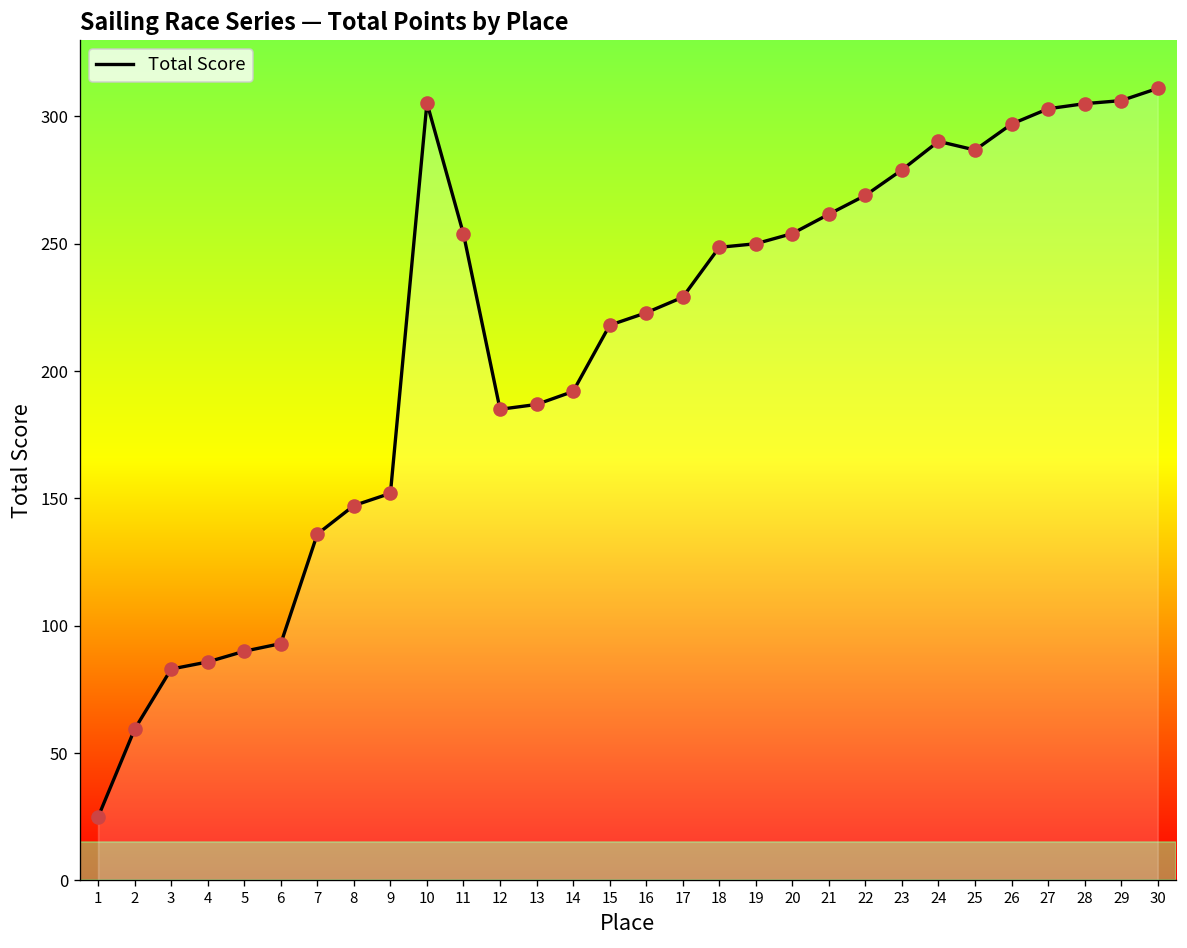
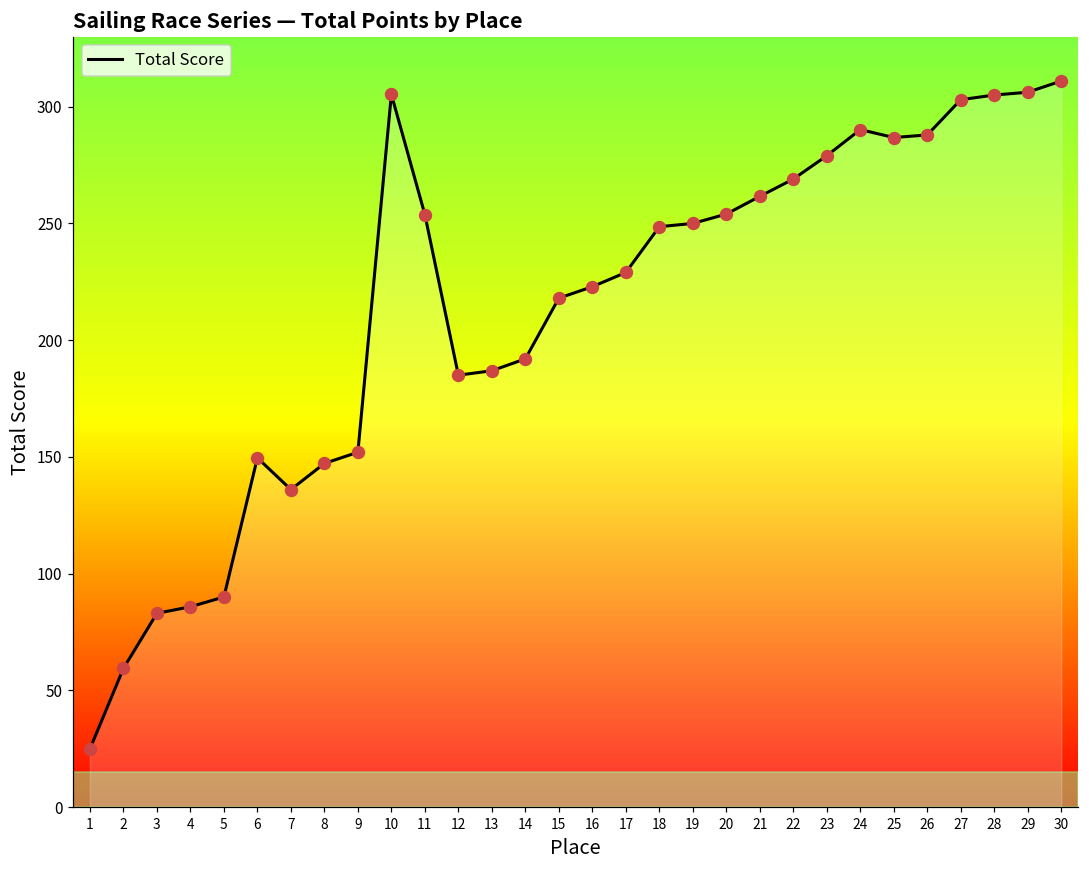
6: 93 -> 150
26: 297 -> 288
